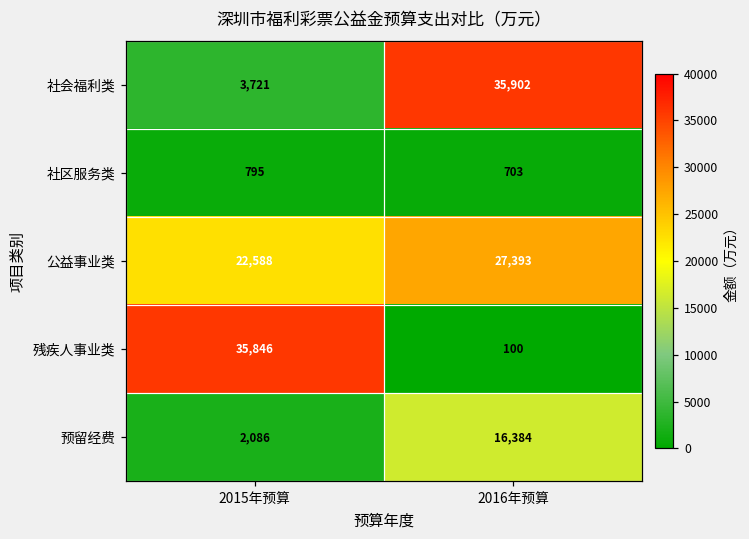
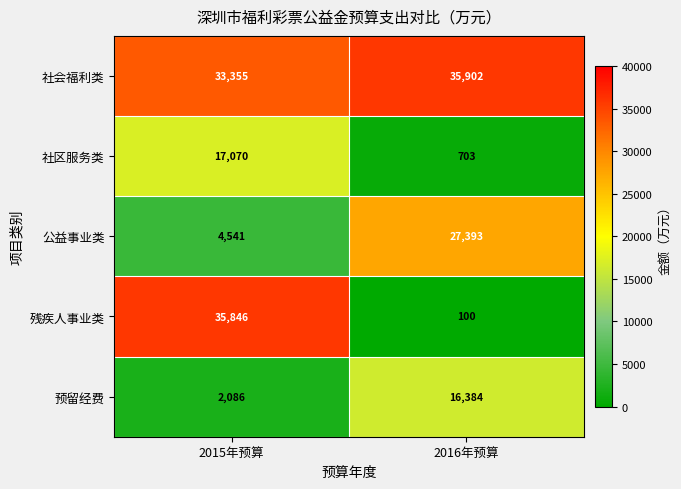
社会福利类, 2015年预算: 3,721 -> 33,355
社区服务类, 2015年预算: 795 -> 17,070
公益事业类, 2015年预算: 22,588 -> 4,541
